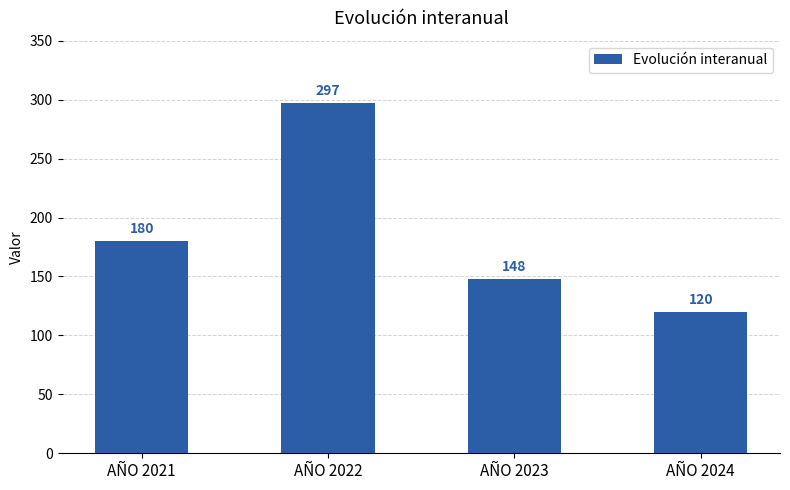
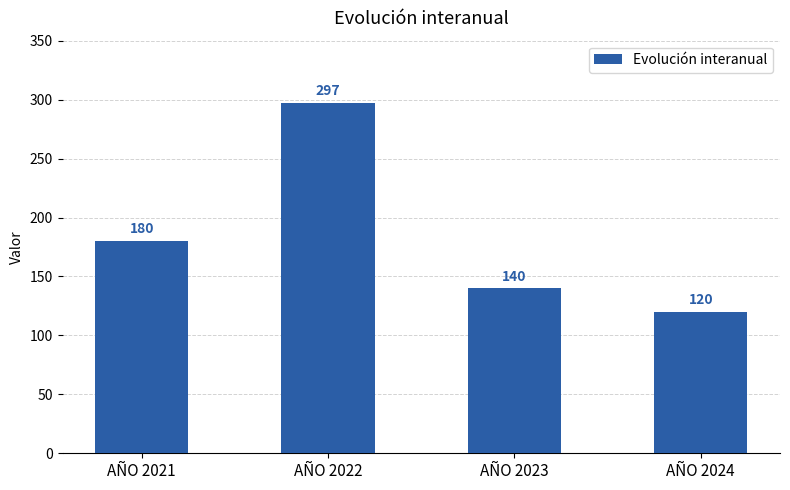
AÑO 2023: 148 -> 140
